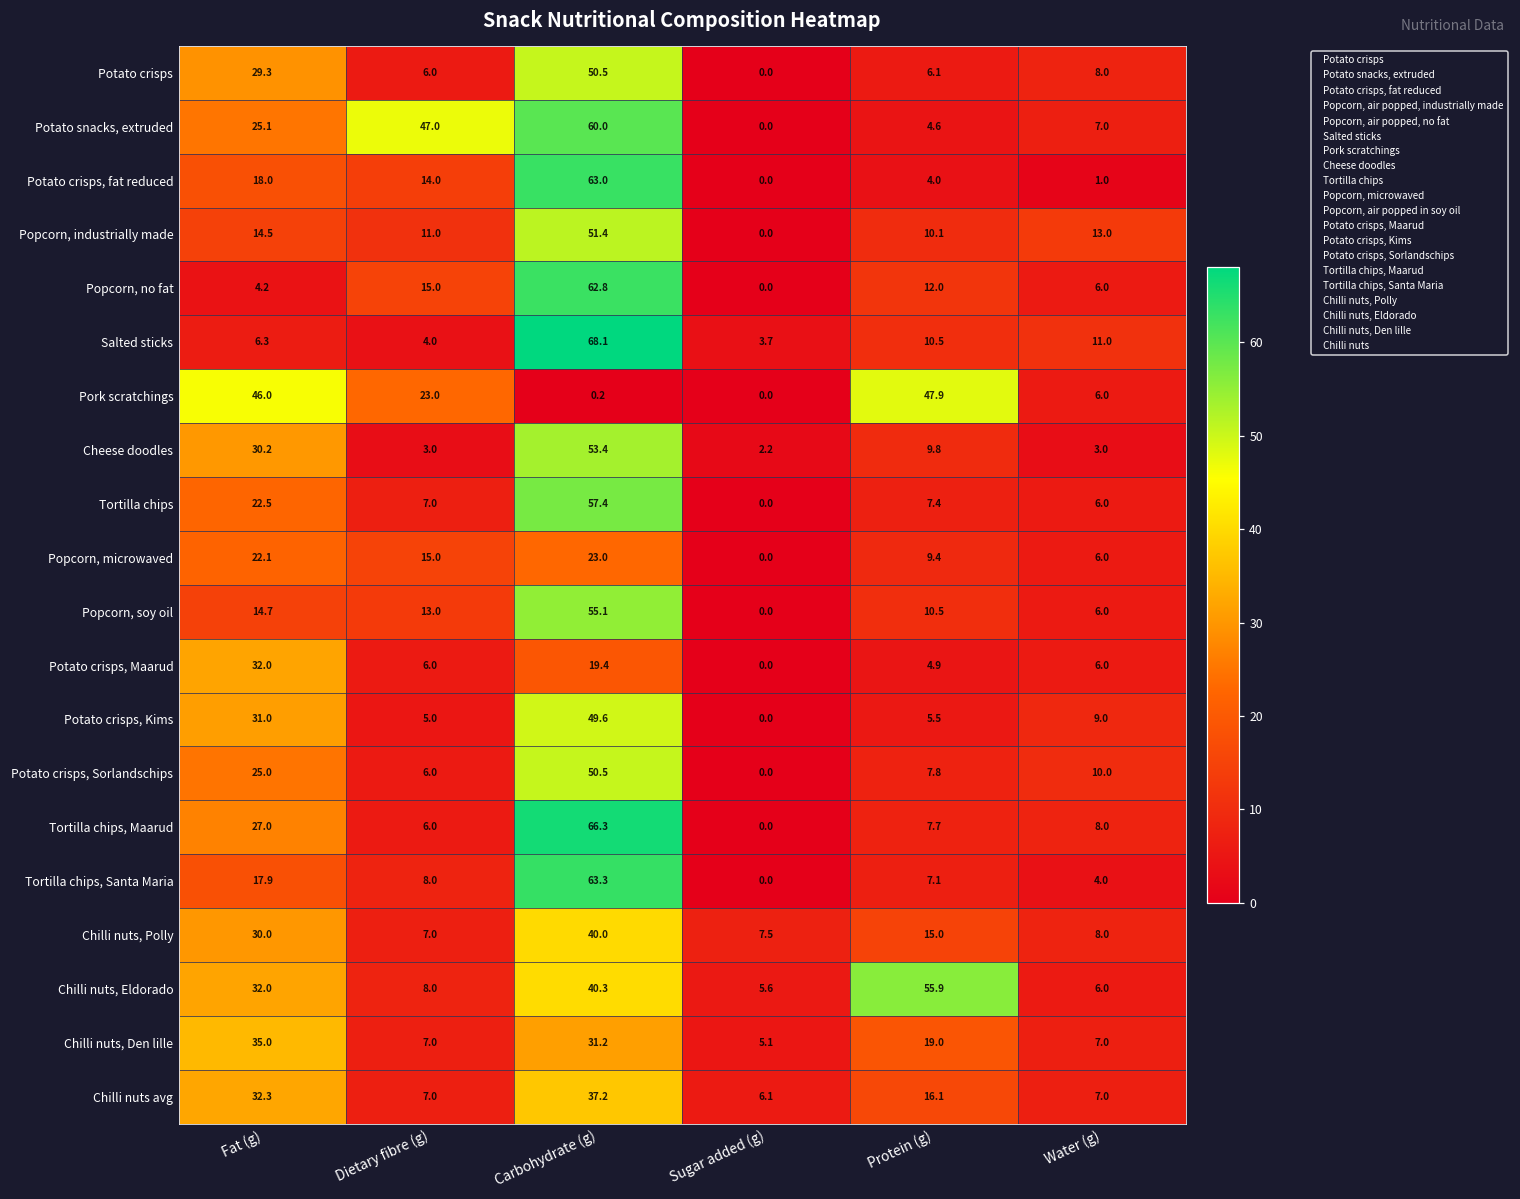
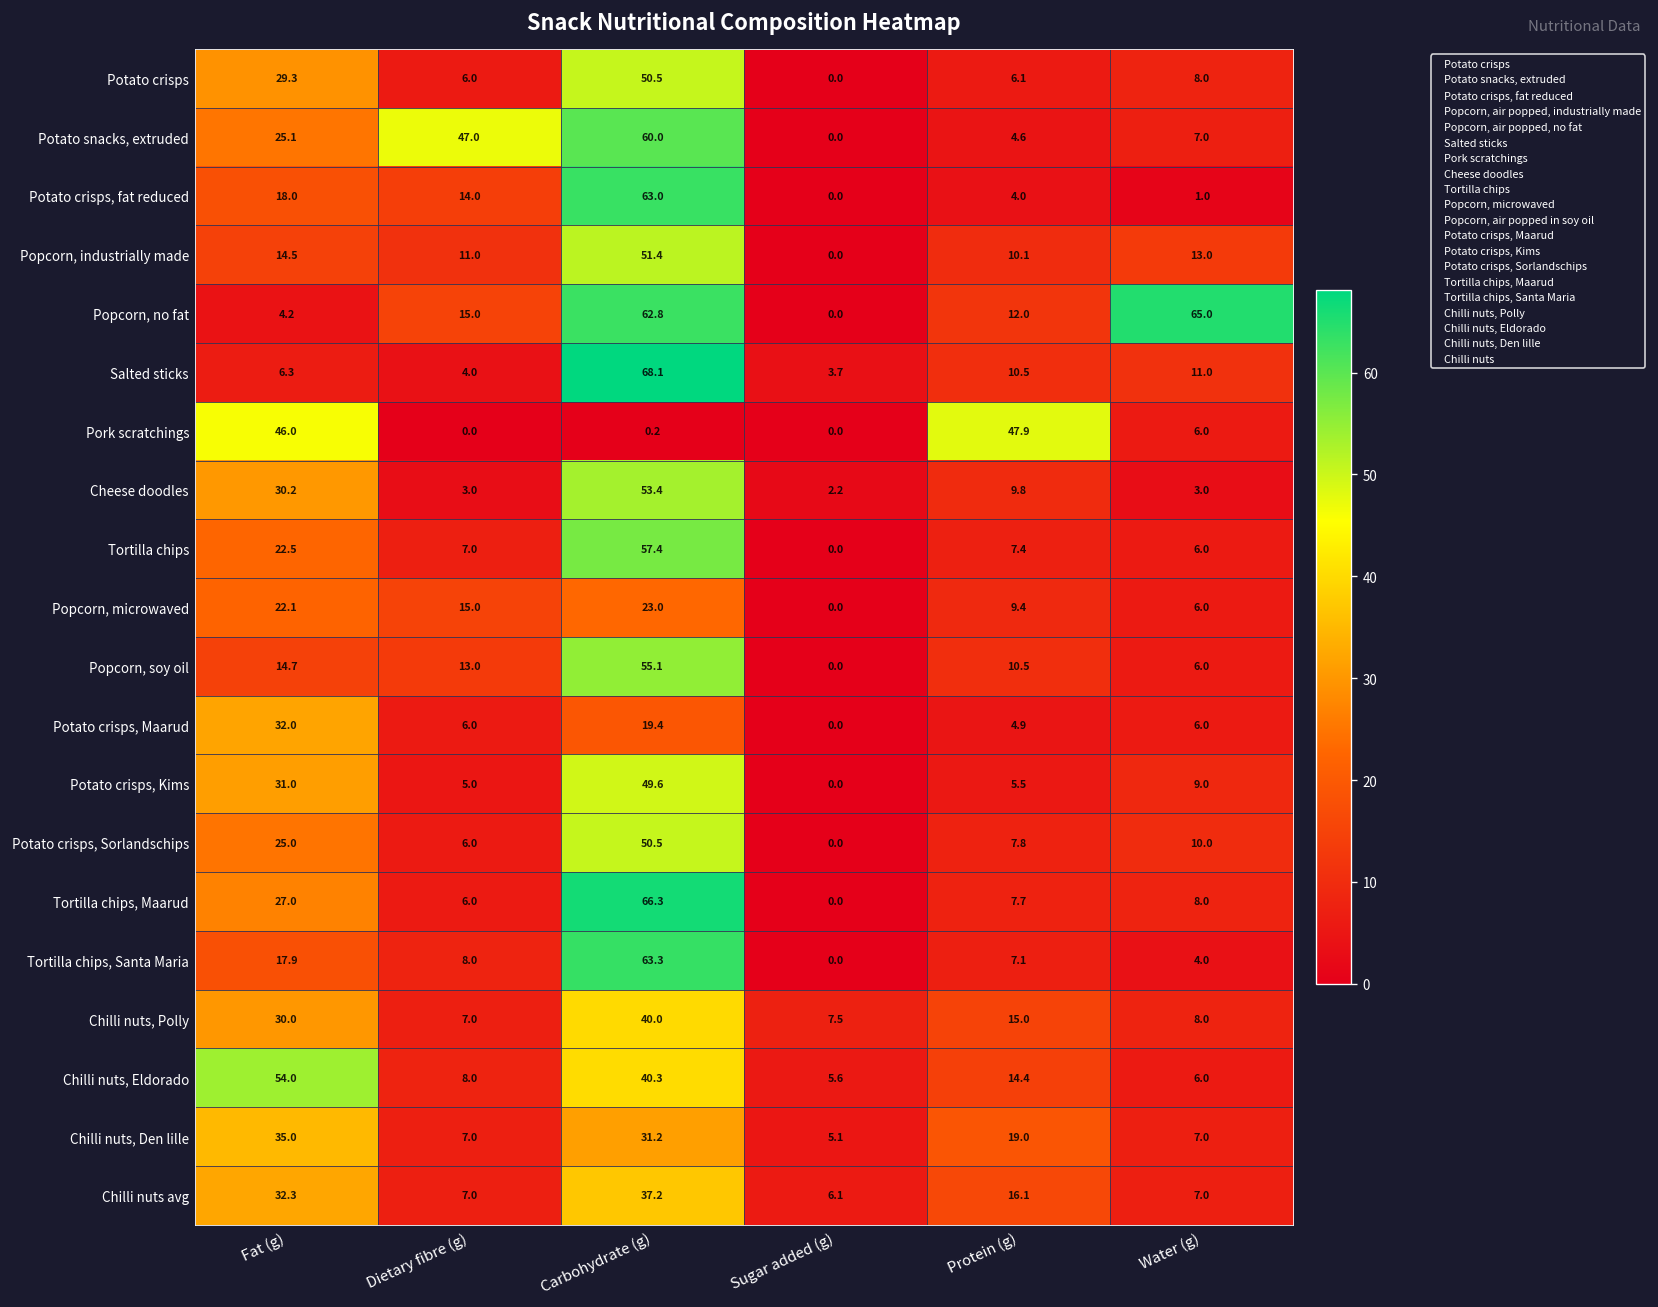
Popcorn, no fat, Water (g): 6.0 -> 65.0
Pork scratchings, Dietary fibre (g): 23.0 -> 0.0
Chilli nuts, Eldorado, Fat (g): 32.0 -> 54.0
Chilli nuts, Eldorado, Protein (g): 55.9 -> 14.4
